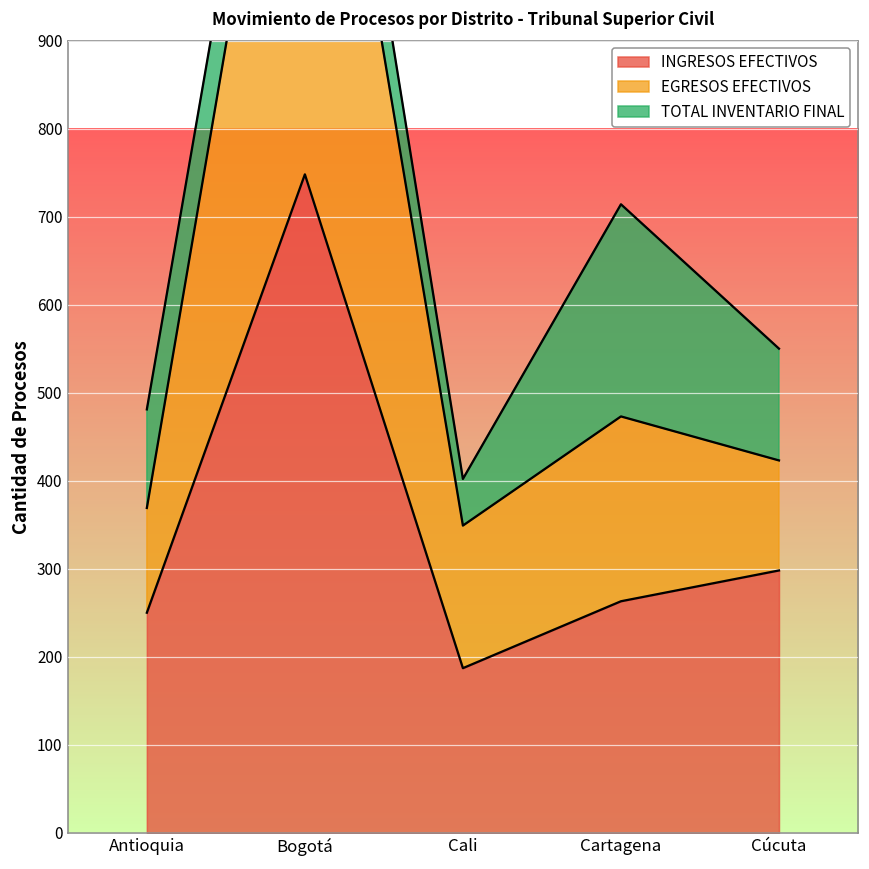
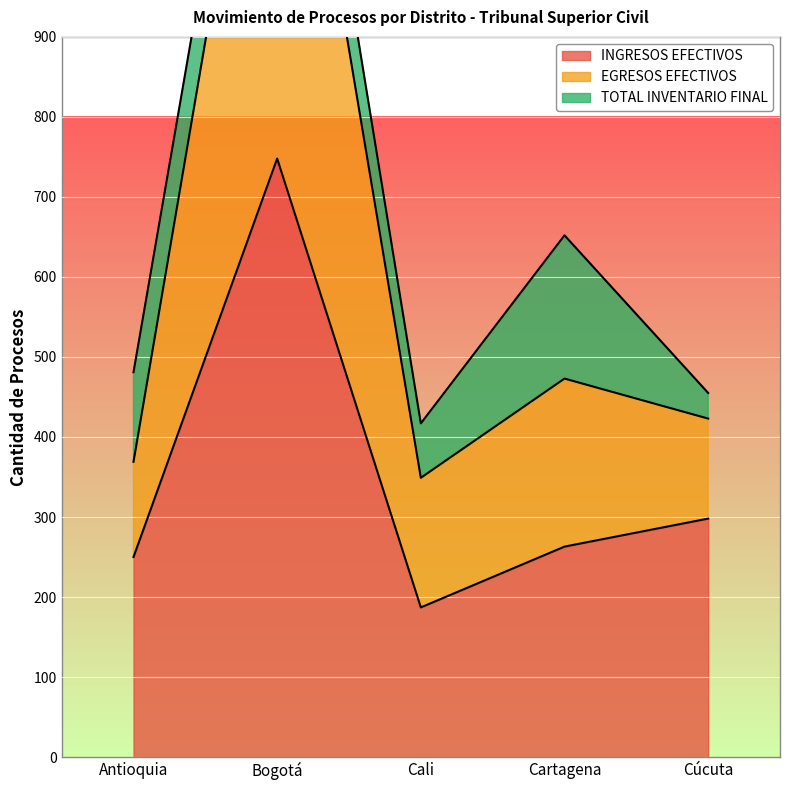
TOTAL INVENTARIO FINAL, Cali: 50 -> 70
TOTAL INVENTARIO FINAL, Cartagena: 240 -> 180
TOTAL INVENTARIO FINAL, Cúcuta: 130 -> 30
